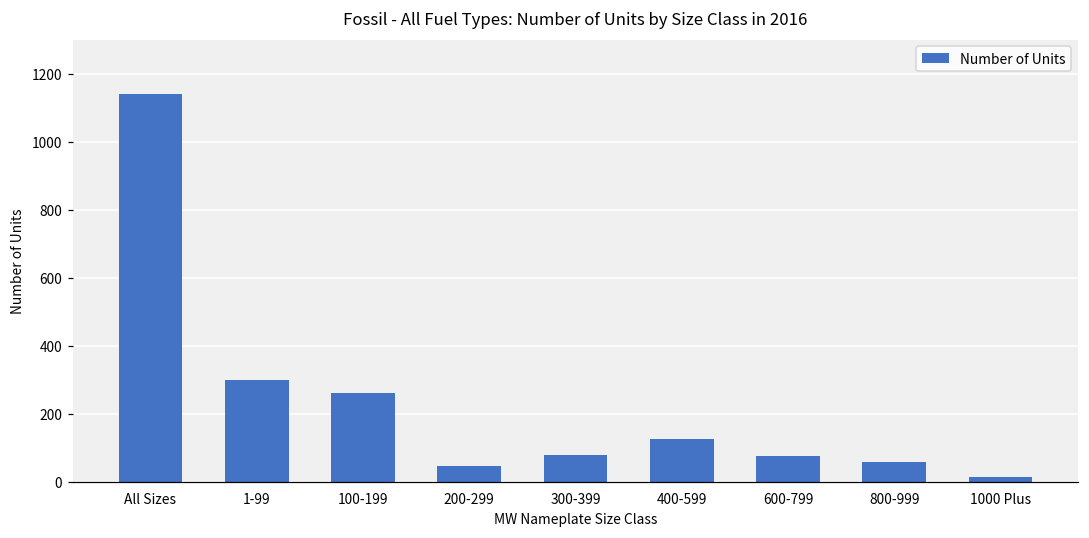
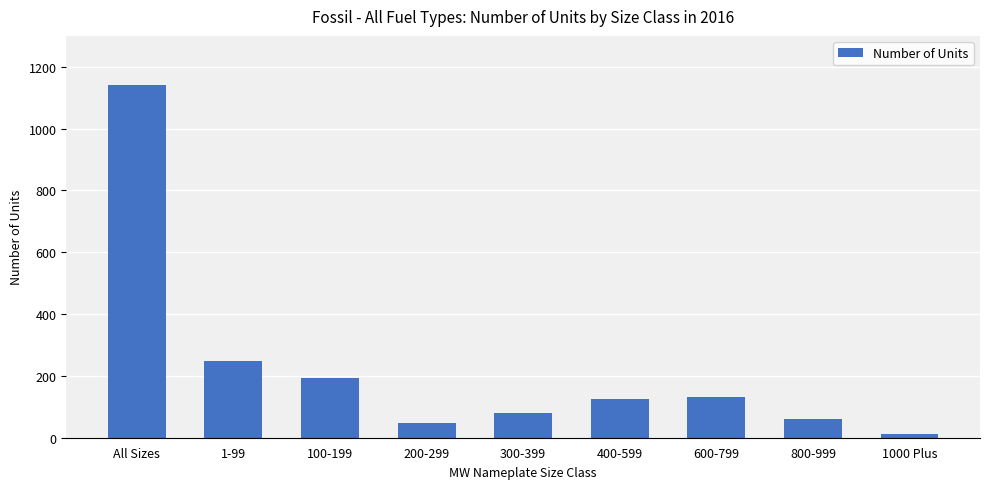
1-99: 300 -> 250
100-199: 260 -> 190
600-799: 80 -> 130
